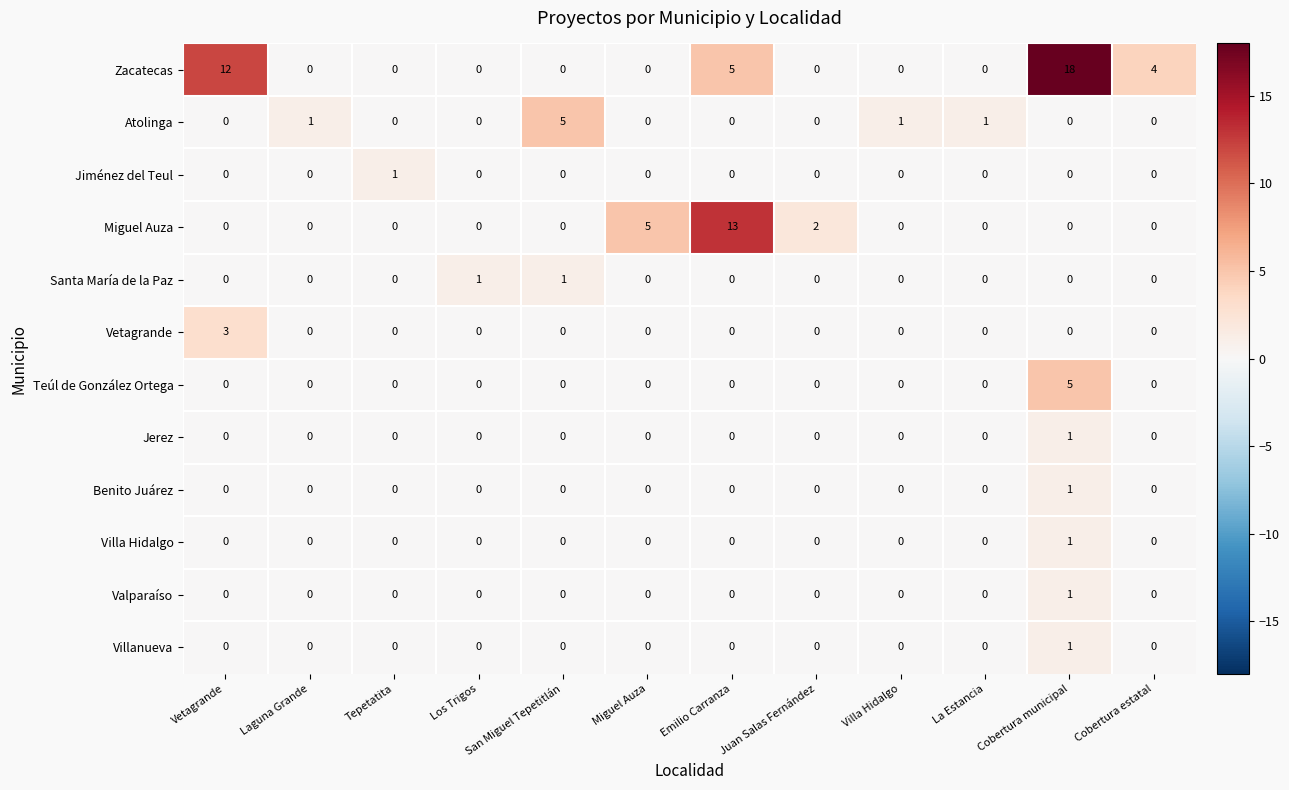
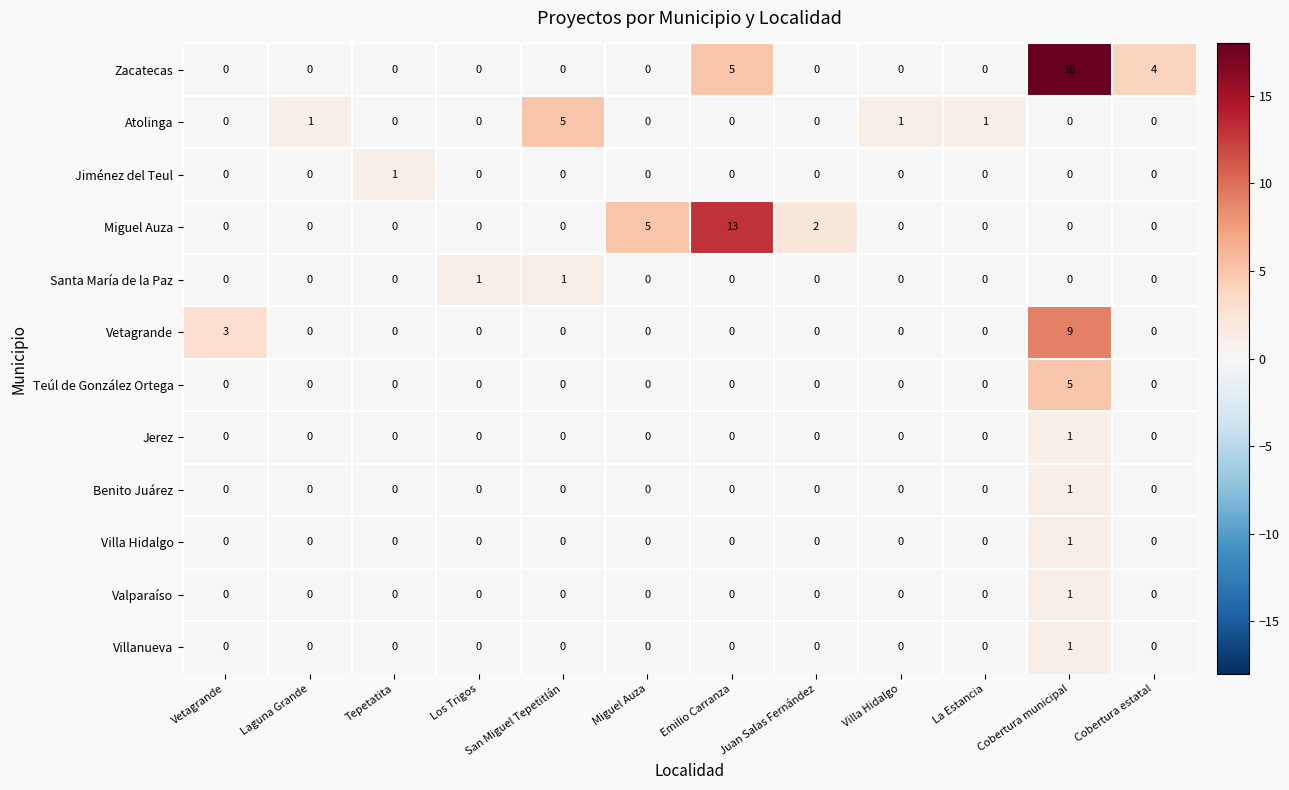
Zacatecas, Vetagrande: 12 -> 0
Vetagrande, Cobertura municipal: 0 -> 9
